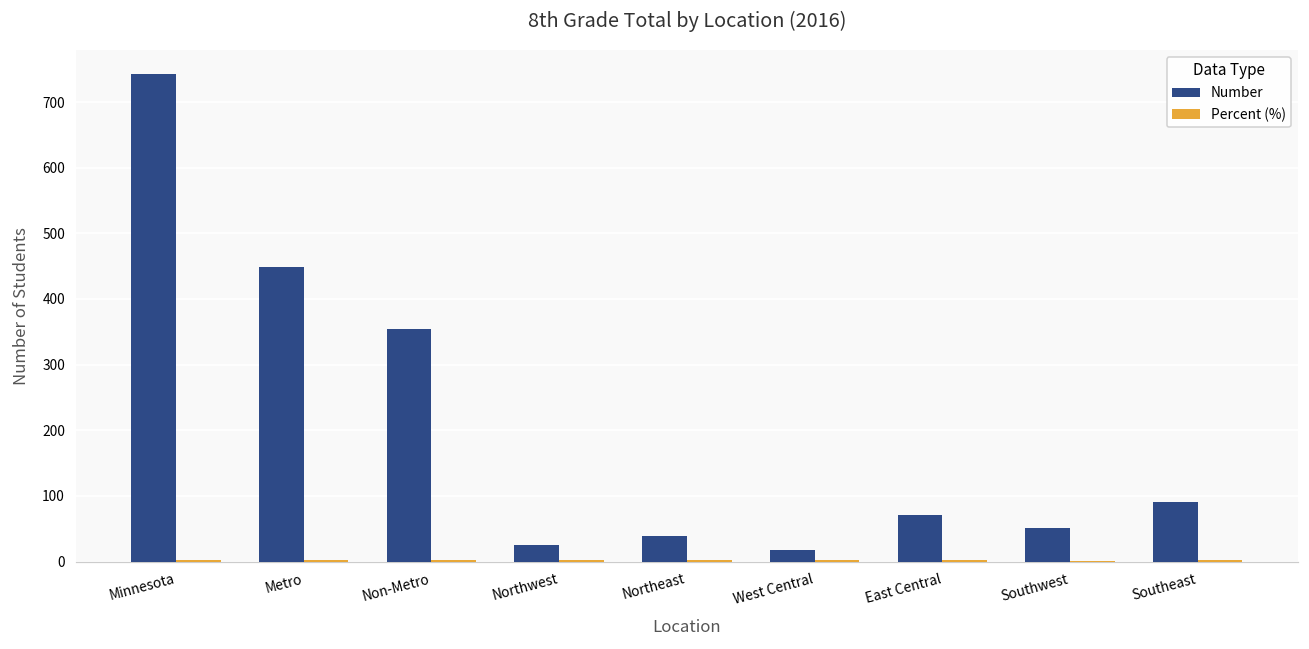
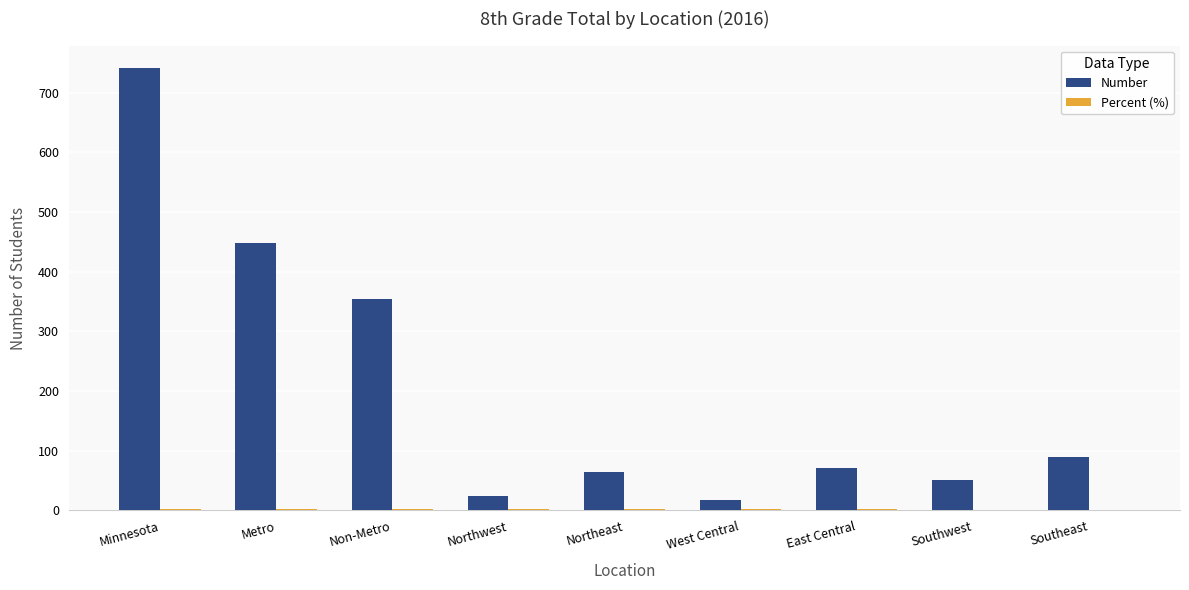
Number, Northeast: 40 -> 60
